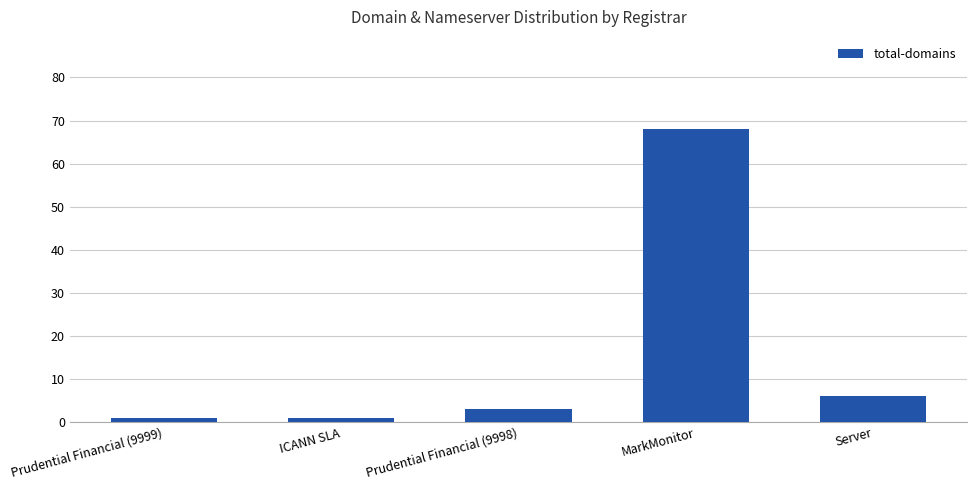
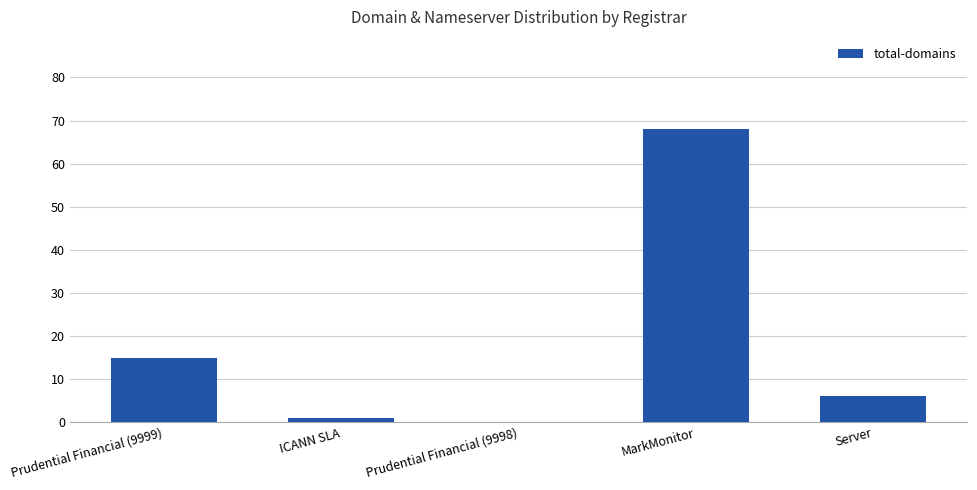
Prudential Financial (9999): 1 -> 15
Prudential Financial (9998): 3 -> 0
